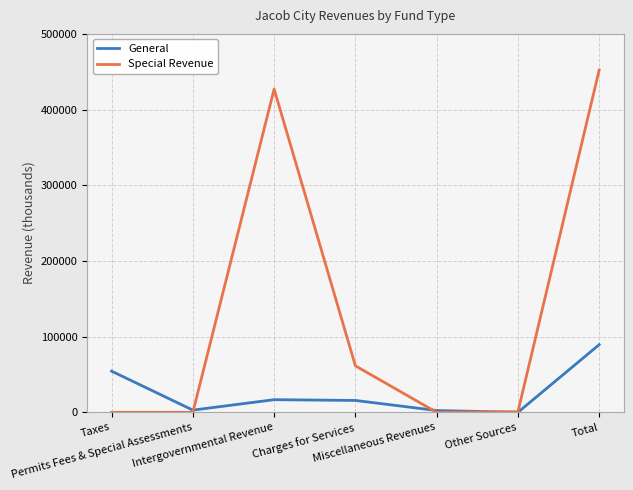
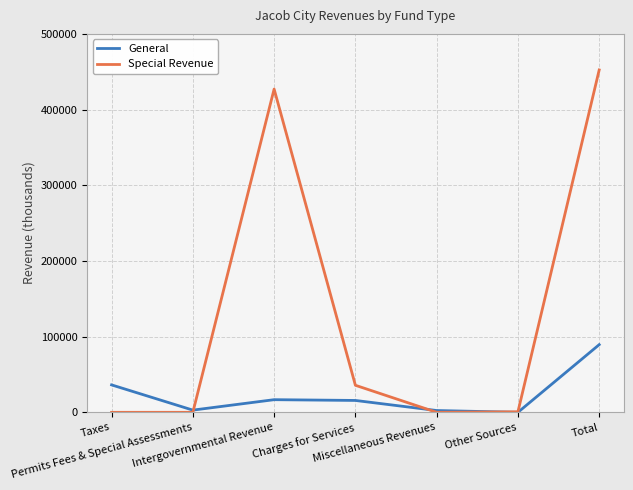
General, Taxes: 50000 -> 40000
Special Revenue, Charges for Services: 60000 -> 40000
